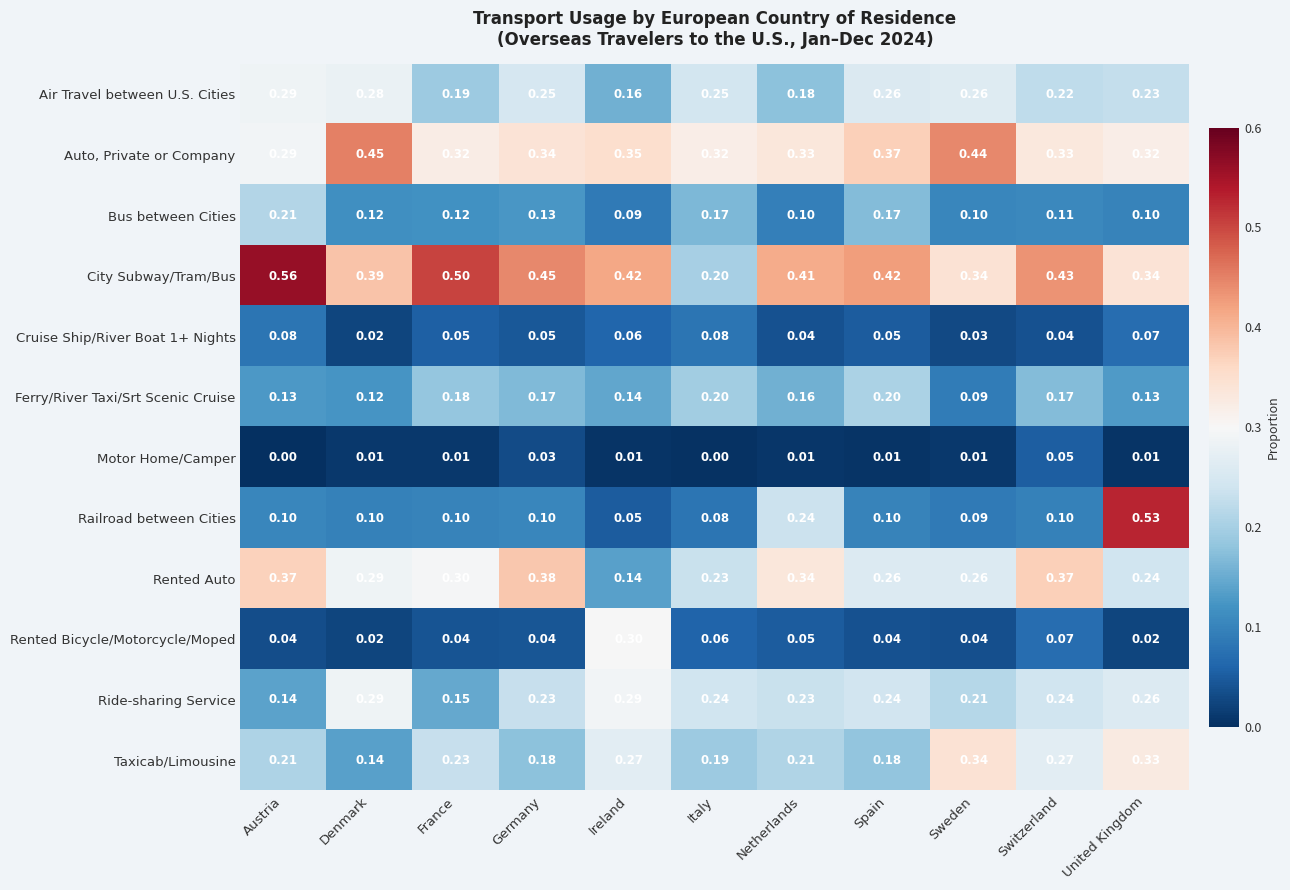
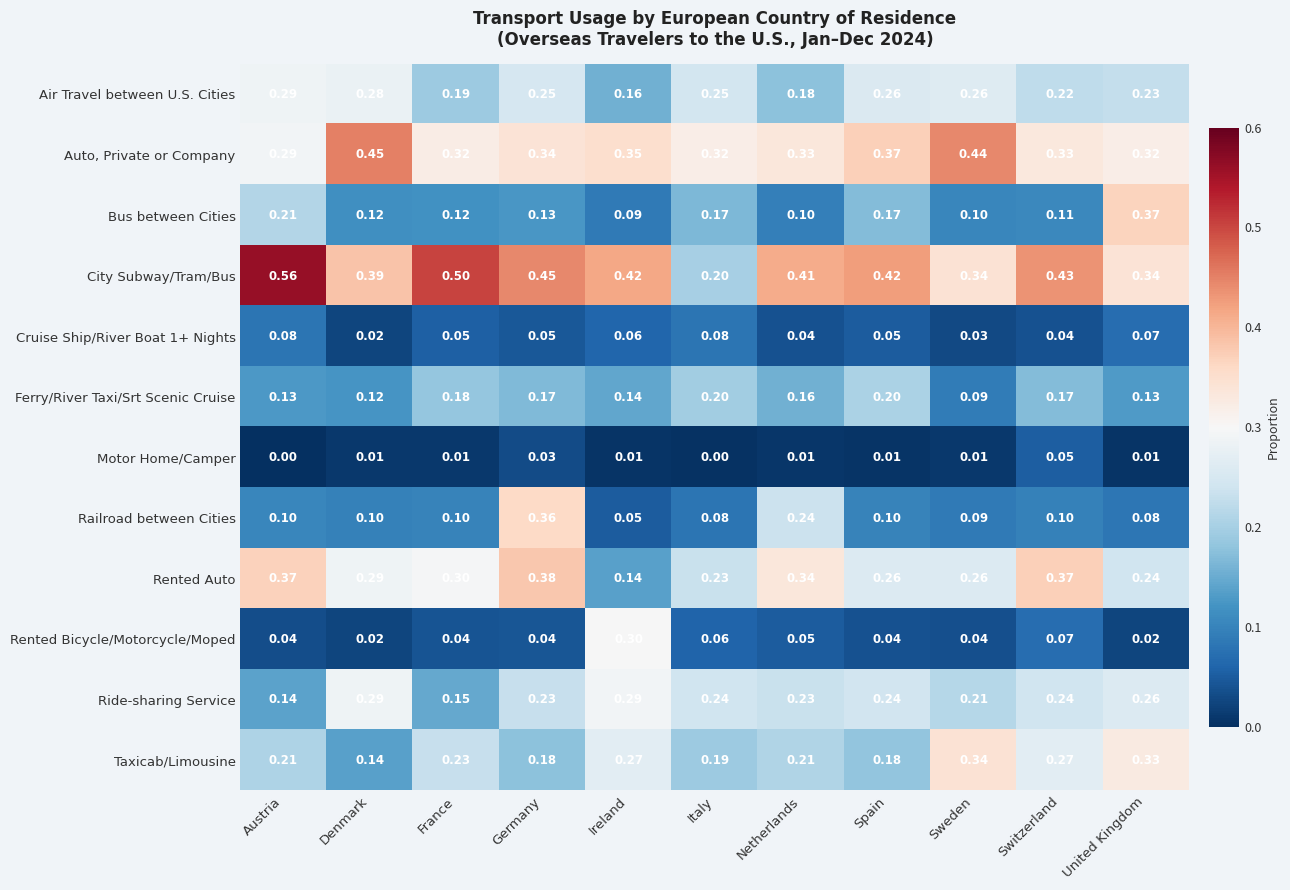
Bus between Cities, United Kingdom: 0.10 -> 0.37
Railroad between Cities, Germany: 0.10 -> 0.36
Railroad between Cities, United Kingdom: 0.53 -> 0.08
